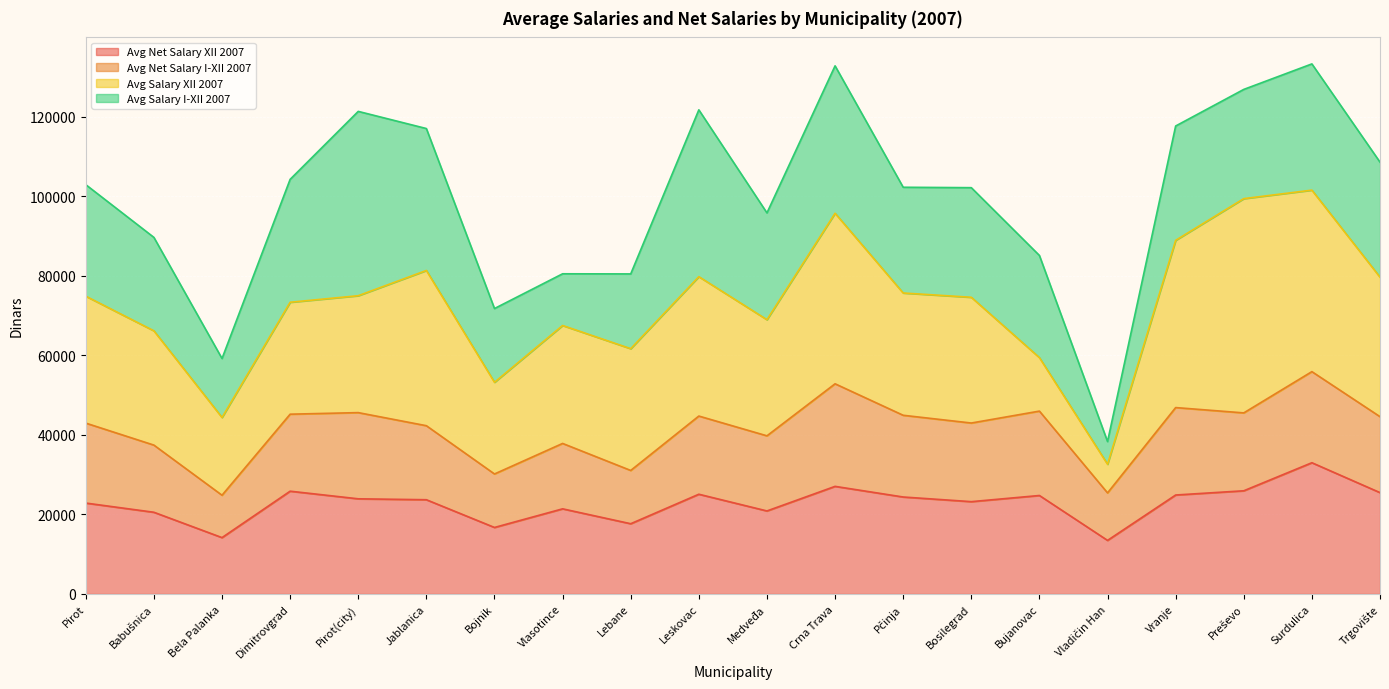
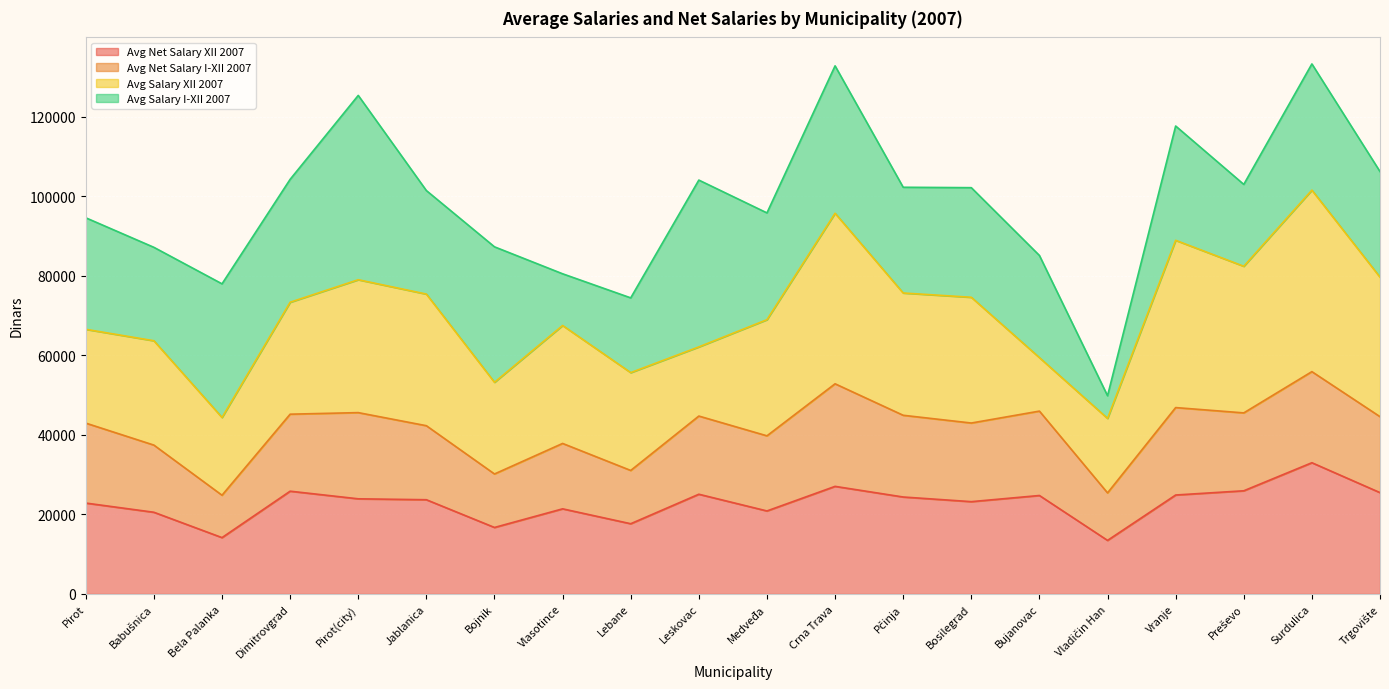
Avg Salary XII 2007, Pirot: 32000 -> 24000
Avg Salary XII 2007, Babušnica: 29000 -> 26000
Avg Salary I-XII 2007, Bela Palanka: 15000 -> 34000
Avg Salary XII 2007, Pirot(city): 29000 -> 33000
Avg Salary XII 2007, Jablanica: 39000 -> 33000
Avg Salary I-XII 2007, Jablanica: 36000 -> 26000
Avg Salary I-XII 2007, Bojnik: 19000 -> 34000
Avg Salary XII 2007, Lebane: 31000 -> 25000
Avg Salary XII 2007, Leskovac: 35000 -> 17000
Avg Salary XII 2007, Vladičin Han: 7000 -> 19000
Avg Salary XII 2007, Preševo: 54000 -> 37000
Avg Salary I-XII 2007, Preševo: 27000 -> 21000
Avg Salary I-XII 2007, Trgovište: 29000 -> 27000
